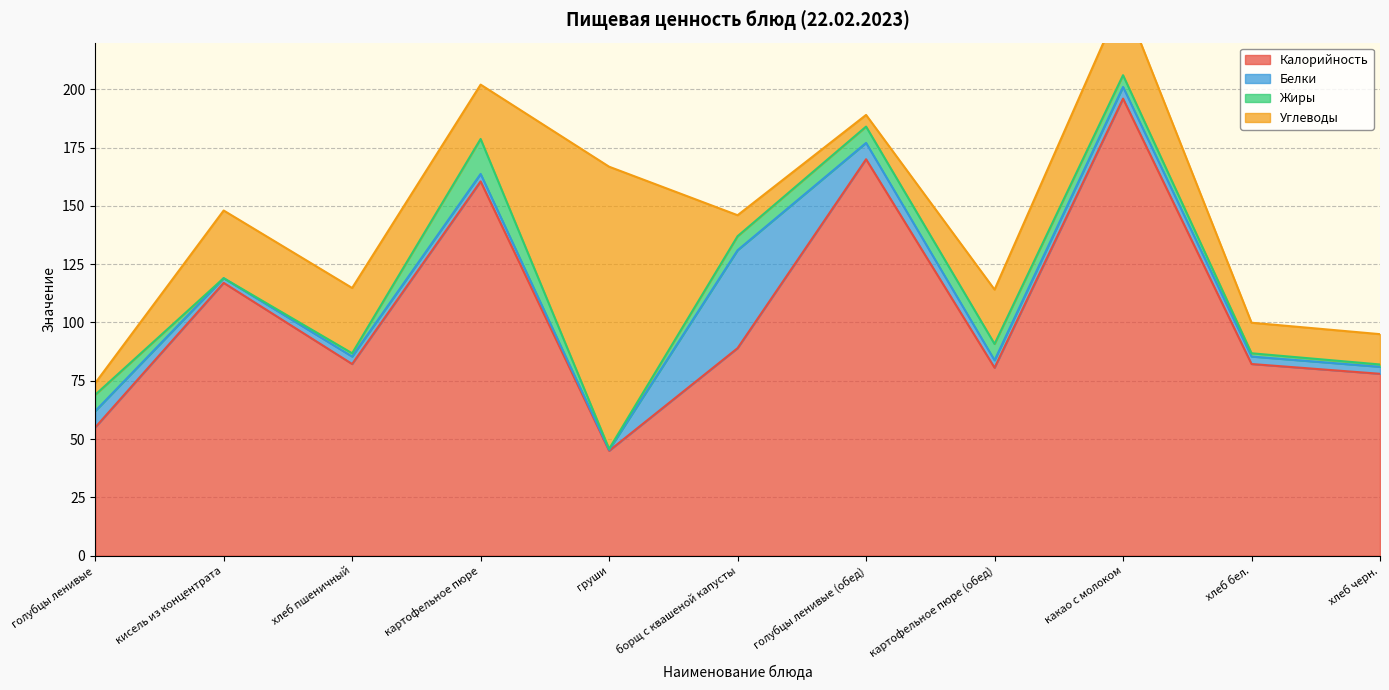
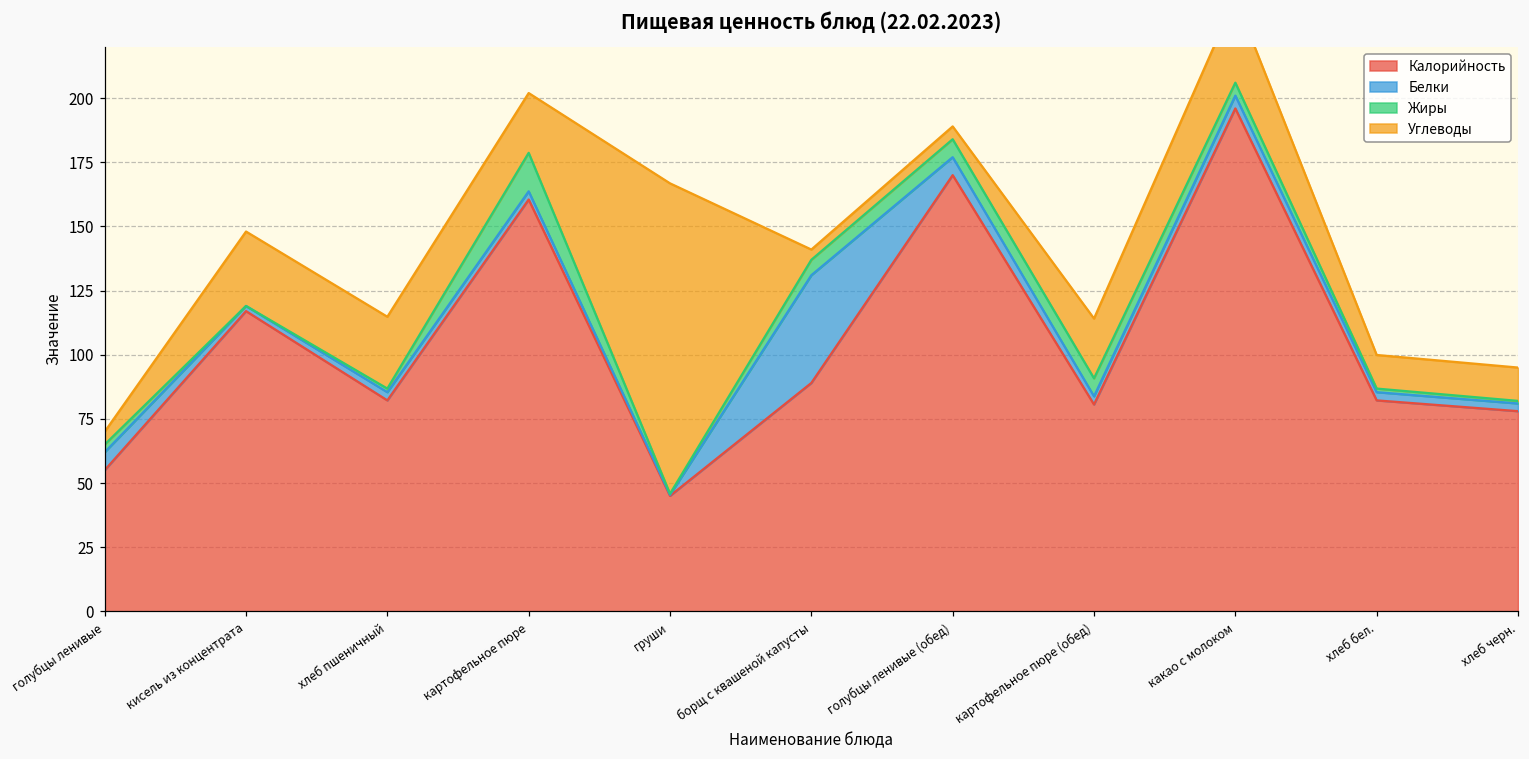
Жиры, голубцы ленивые: 7 -> 3
Углеводы, борщ с квашеной капусты: 9 -> 4
